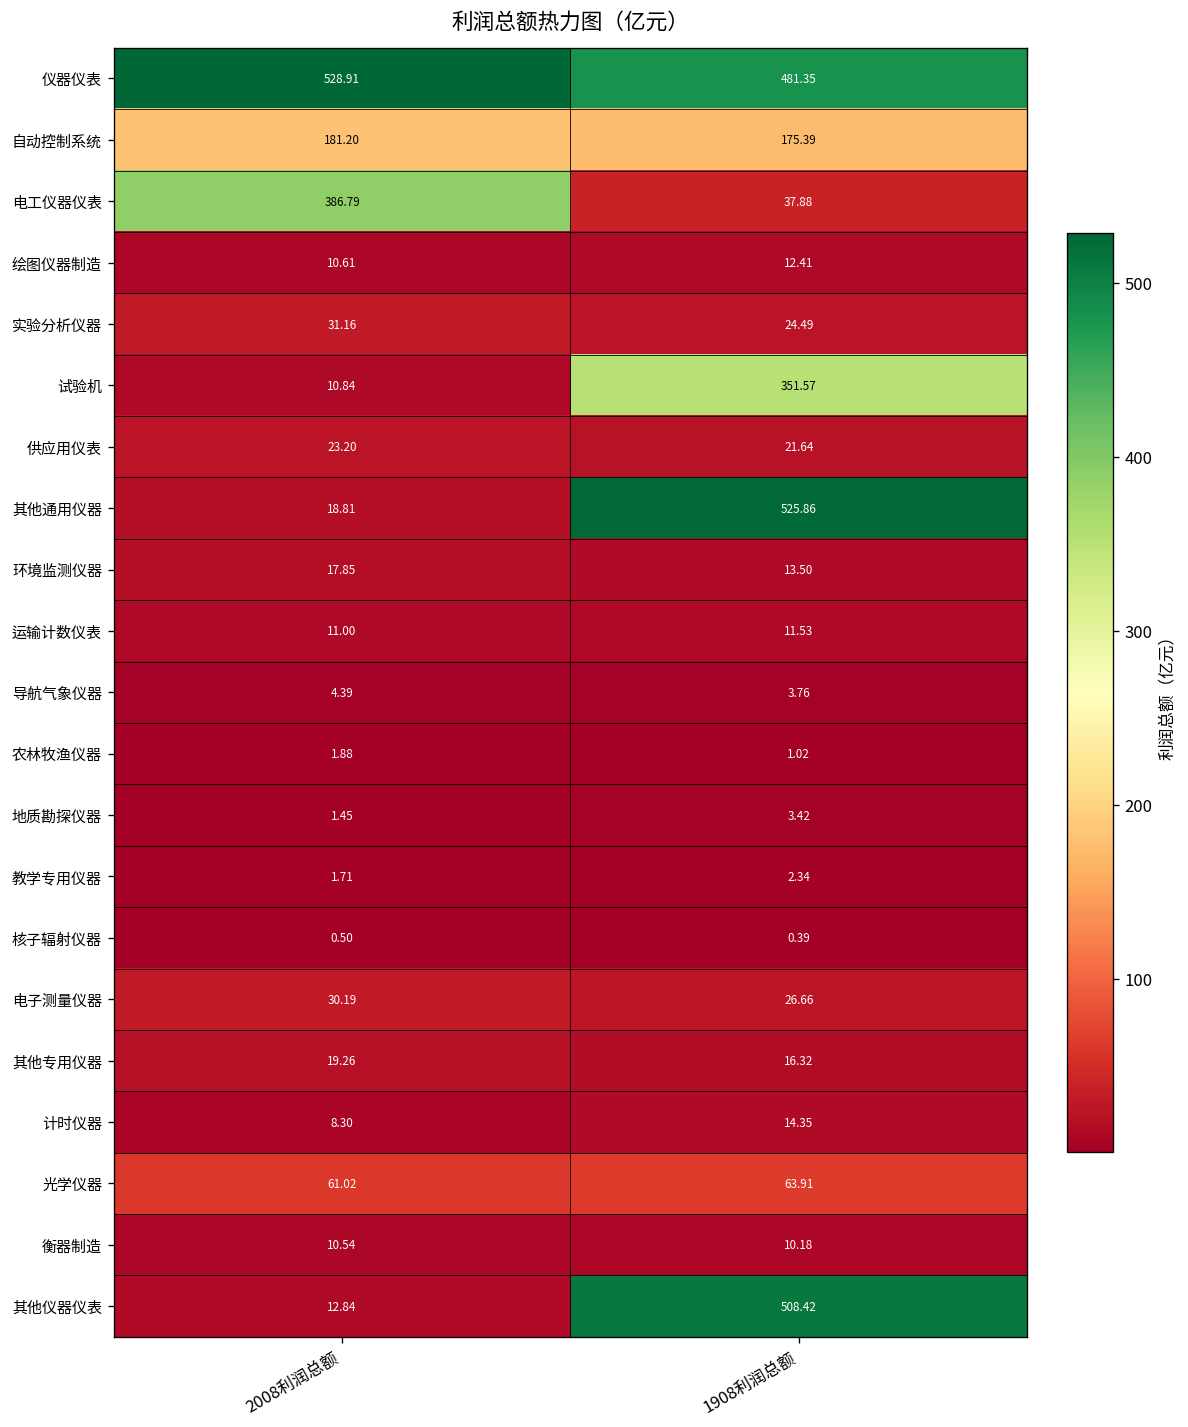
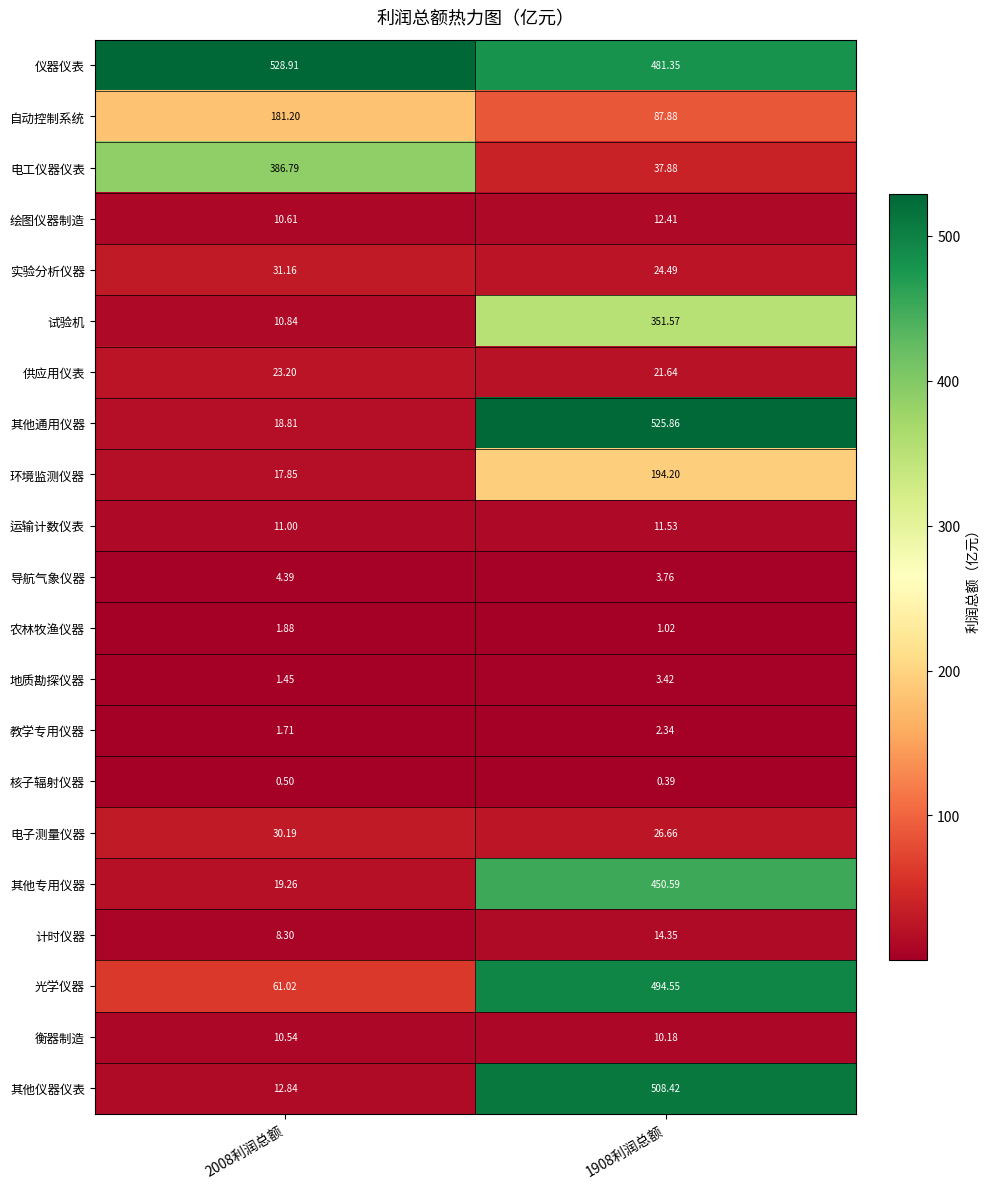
自动控制系统, 1908利润总额: 175.39 -> 87.88
环境监测仪器, 1908利润总额: 13.50 -> 194.20
其他专用仪器, 1908利润总额: 16.32 -> 450.59
光学仪器, 1908利润总额: 63.91 -> 494.55
